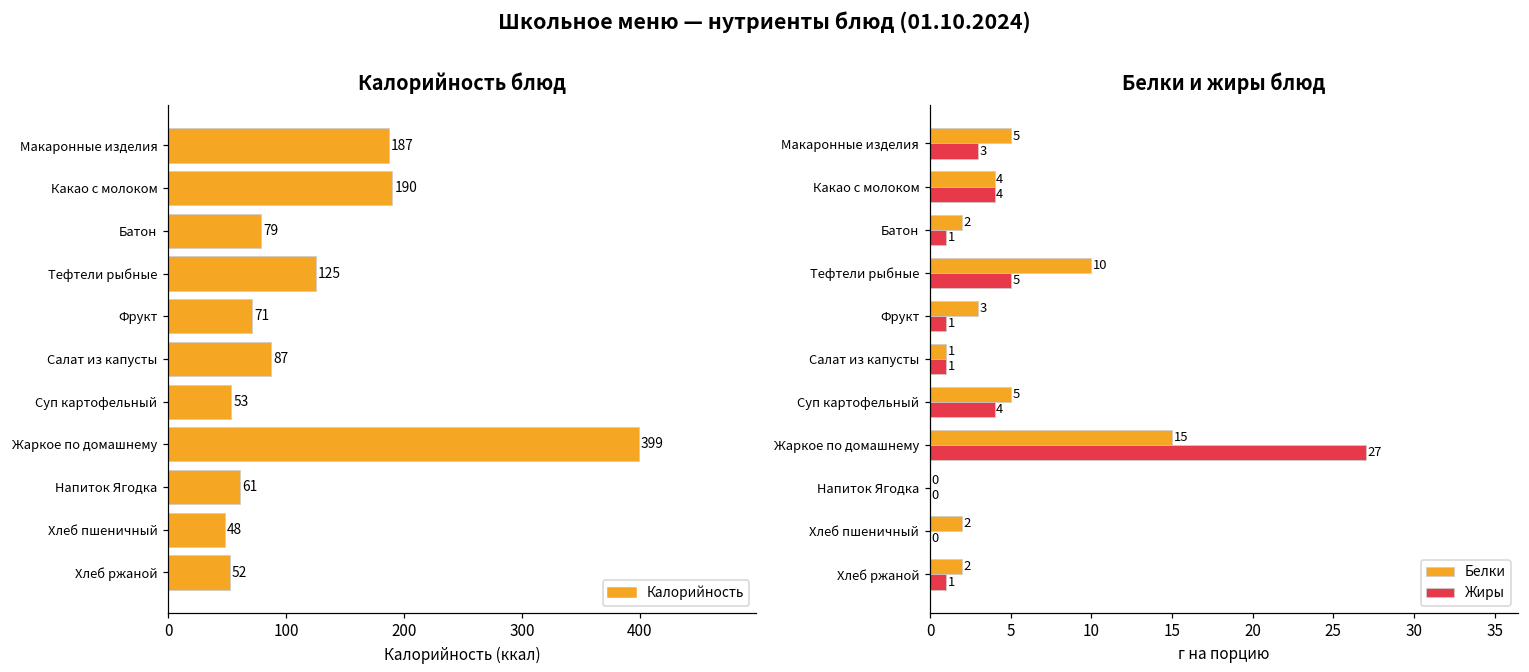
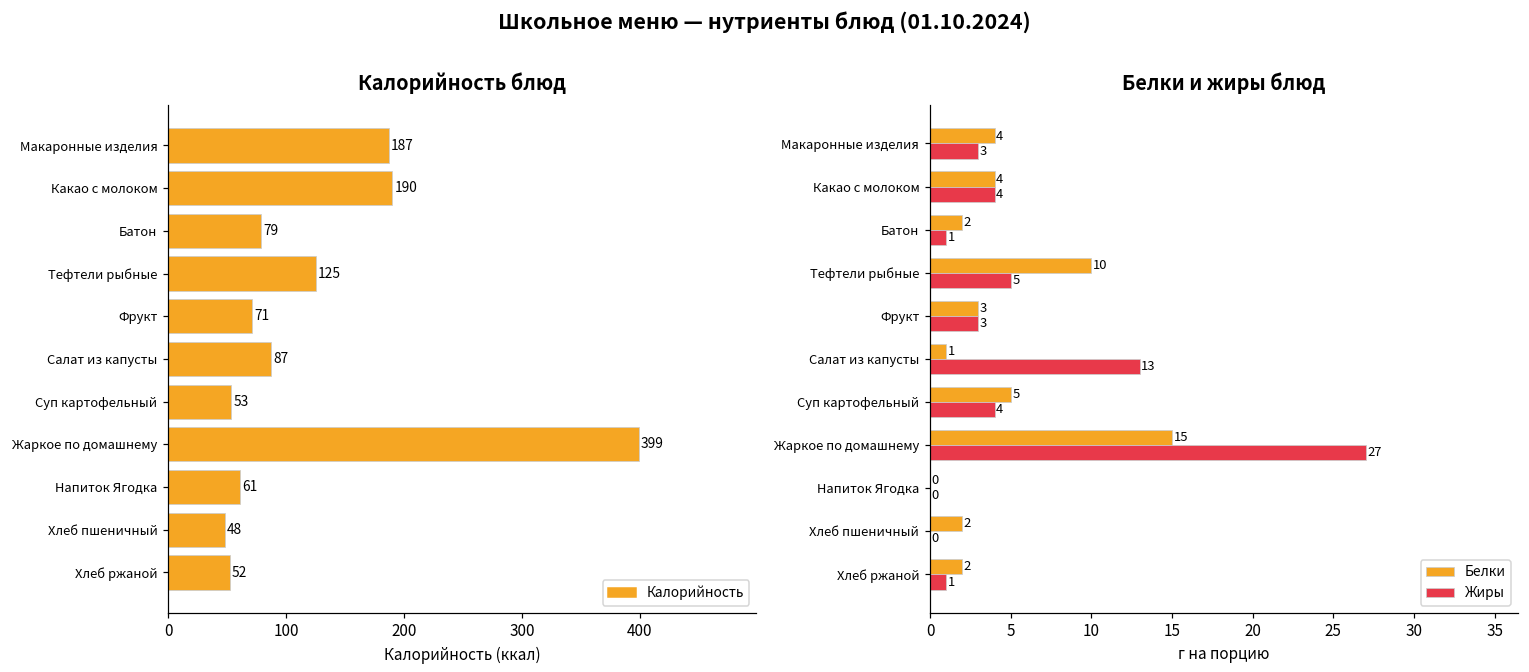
Белки и жиры блюд, Белки, Макаронные изделия: 5 -> 4
Белки и жиры блюд, Жиры, Фрукт: 1 -> 3
Белки и жиры блюд, Жиры, Салат из капусты: 1 -> 13
